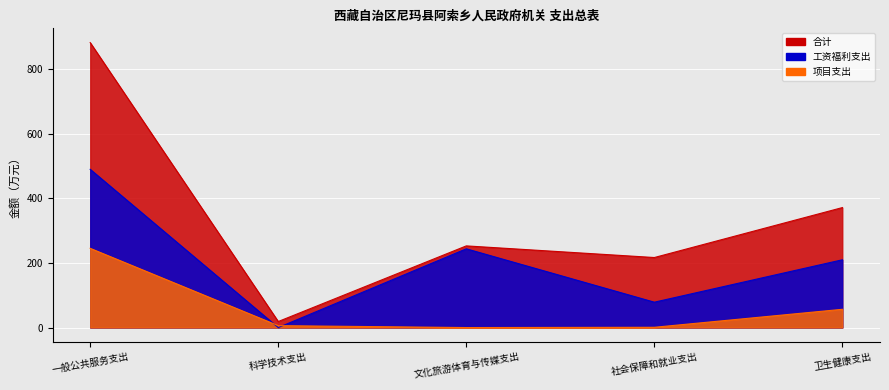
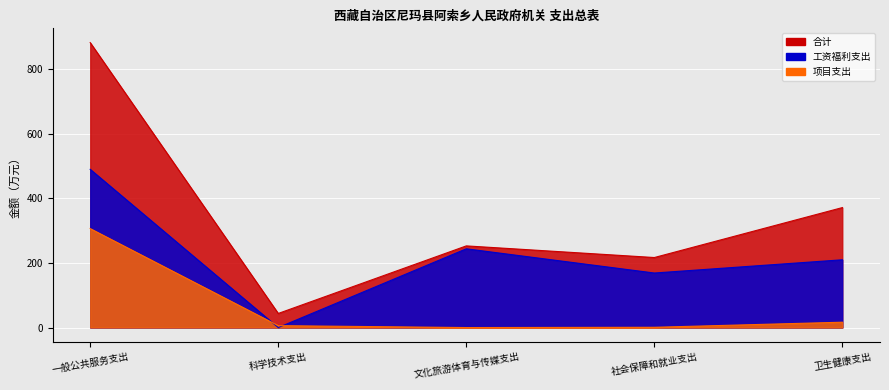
项目支出, 一般公共服务支出: 250 -> 310
合计, 科学技术支出: 20 -> 40
工资福利支出, 社会保障和就业支出: 80 -> 170
项目支出, 卫生健康支出: 60 -> 20
